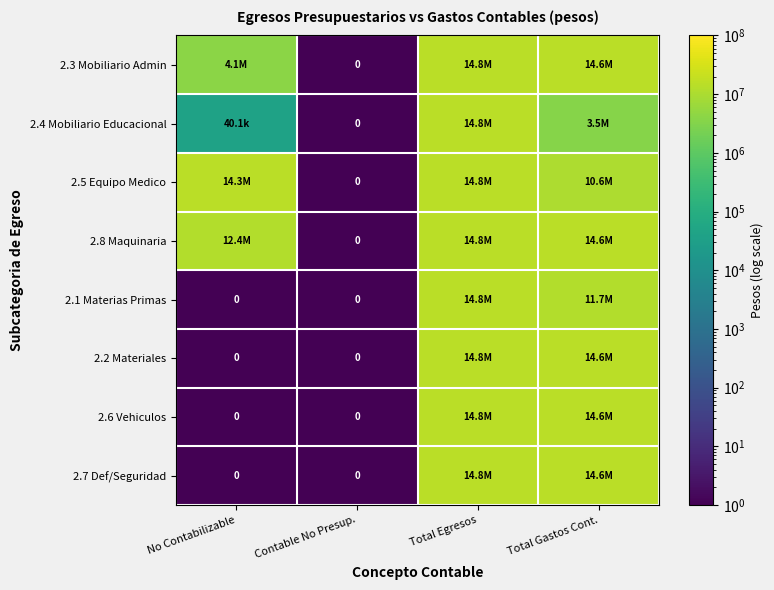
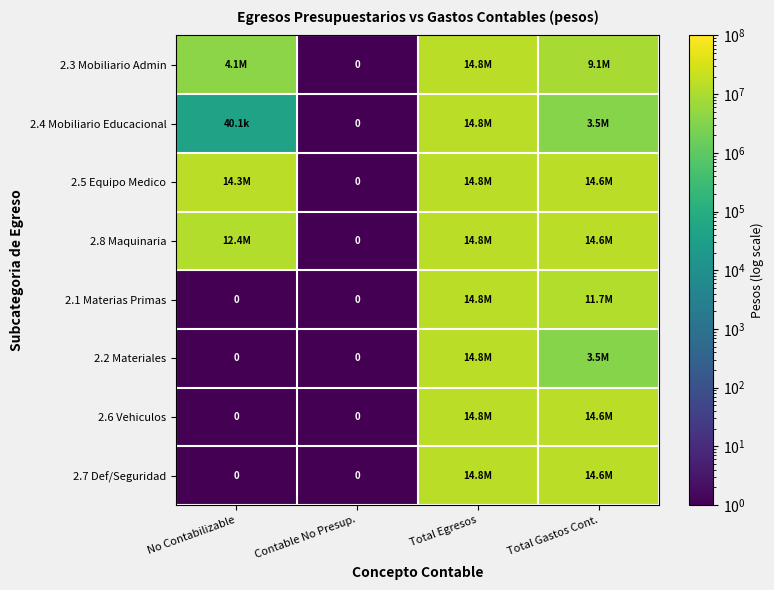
2.3 Mobiliario Admin, Total Gastos Cont.: 14.6M -> 9.1M
2.5 Equipo Medico, Total Gastos Cont.: 10.6M -> 14.6M
2.2 Materiales, Total Gastos Cont.: 14.6M -> 3.5M
